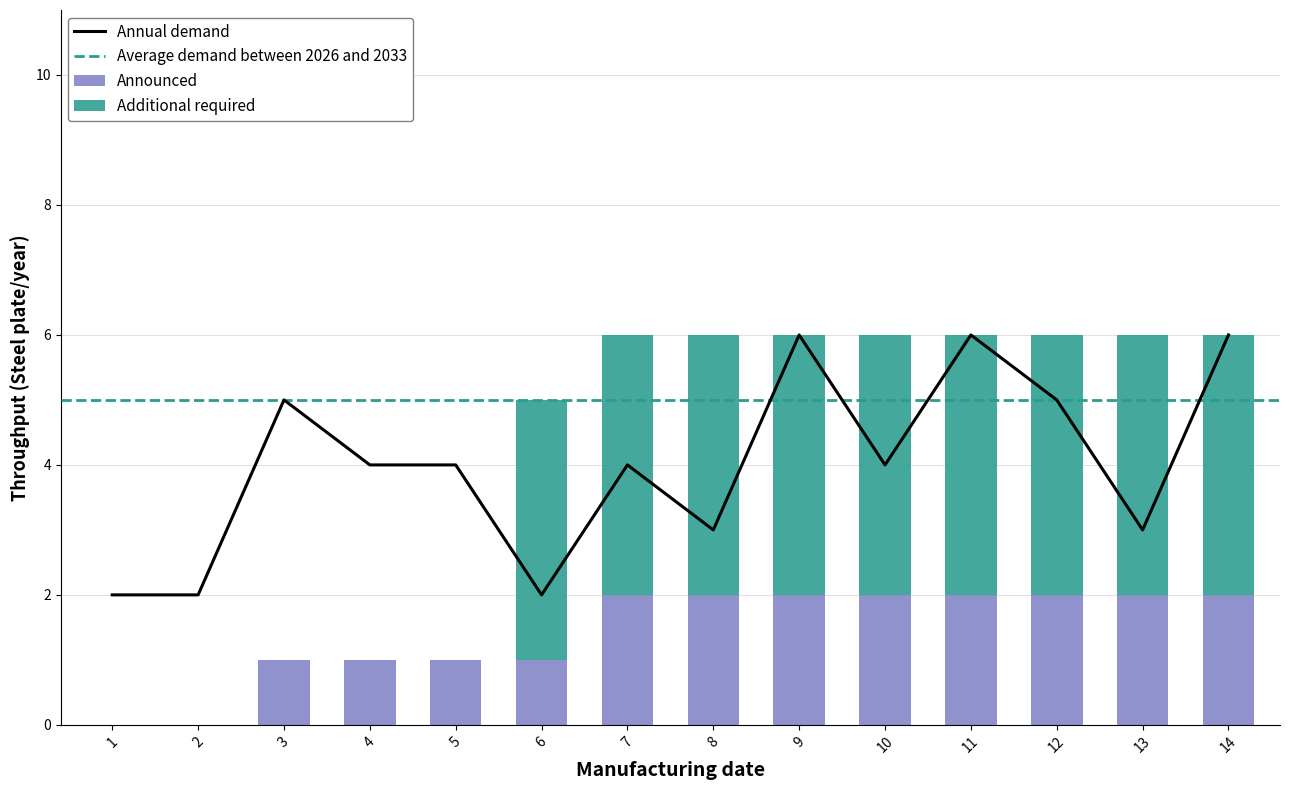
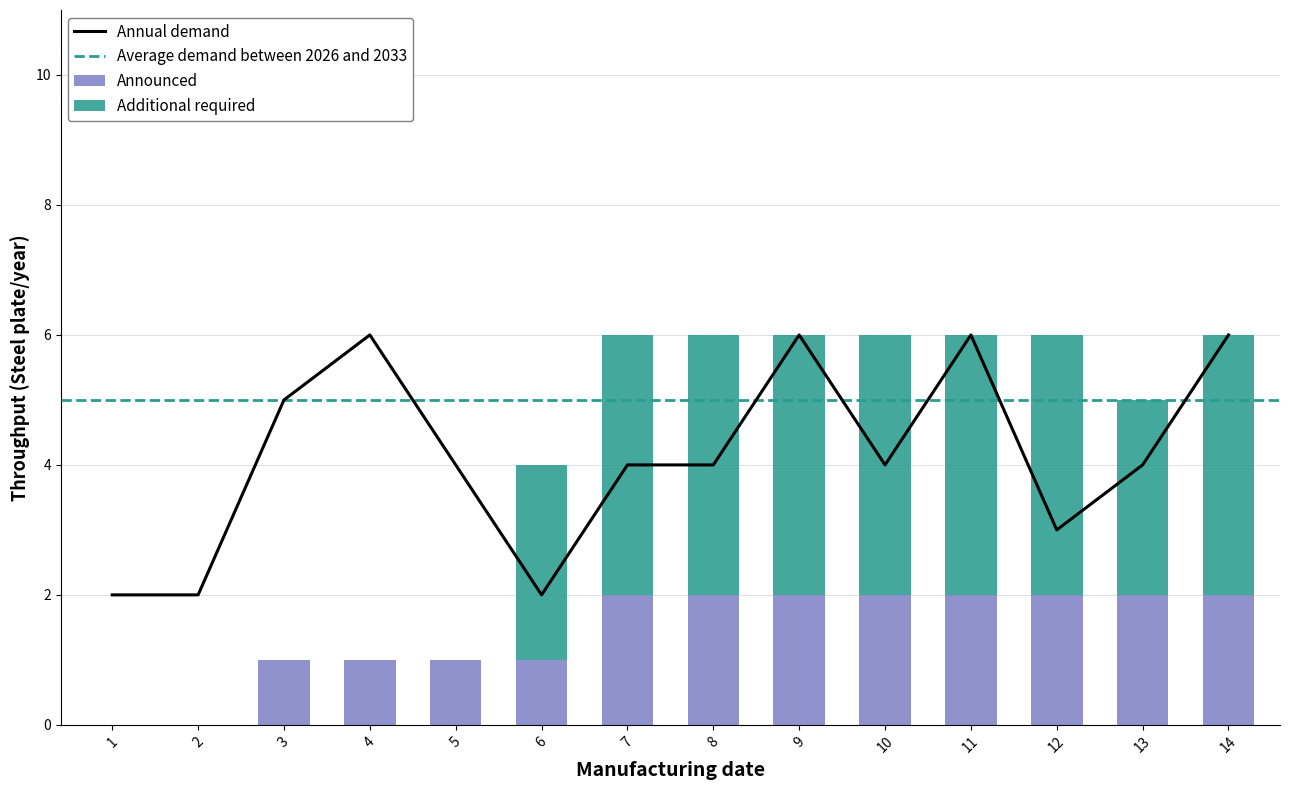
Annual demand, 4: 4 -> 6
Additional required, 6: 4 -> 3
Annual demand, 8: 3 -> 4
Annual demand, 12: 5 -> 3
Annual demand, 13: 3 -> 4
Additional required, 13: 4 -> 3
